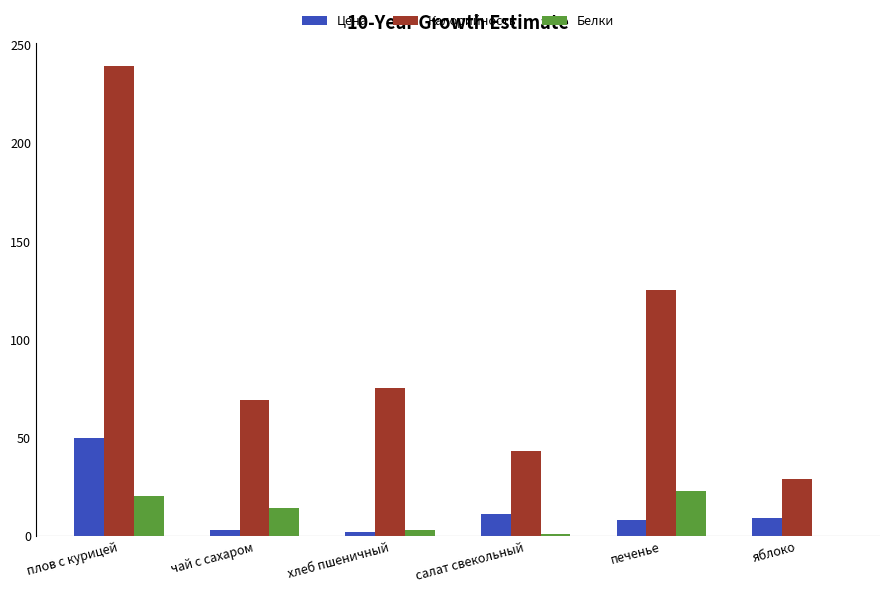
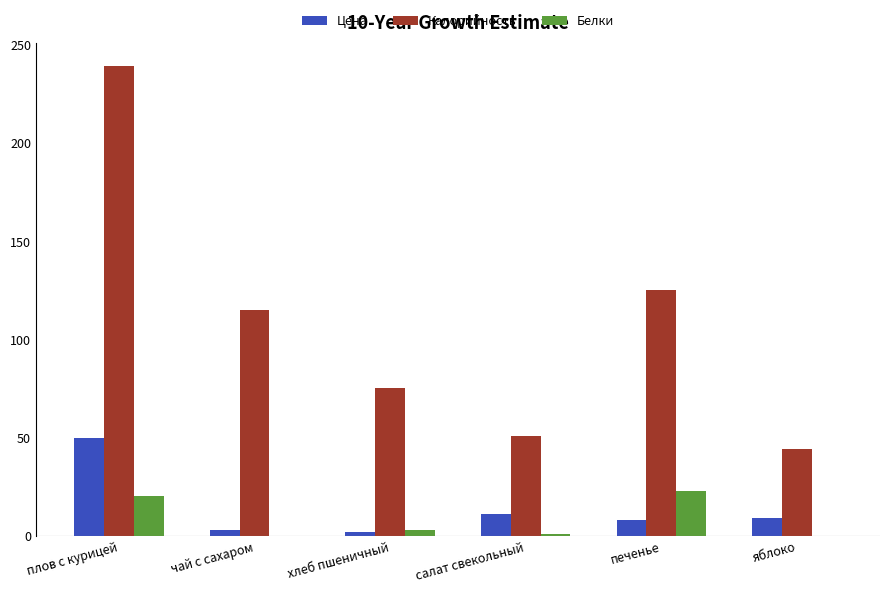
Калорийность, чай с сахаром: 69 -> 115
Белки, чай с сахаром: 14 -> 0
Калорийность, салат свекольный: 43 -> 51
Калорийность, яблоко: 29 -> 44
